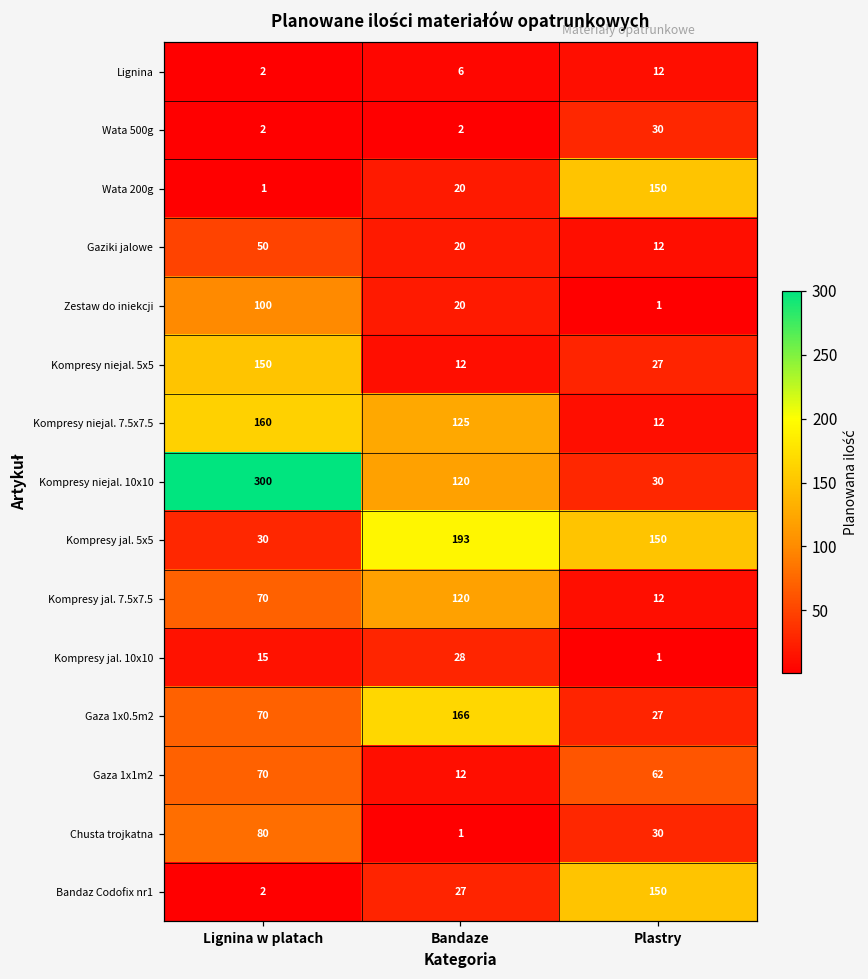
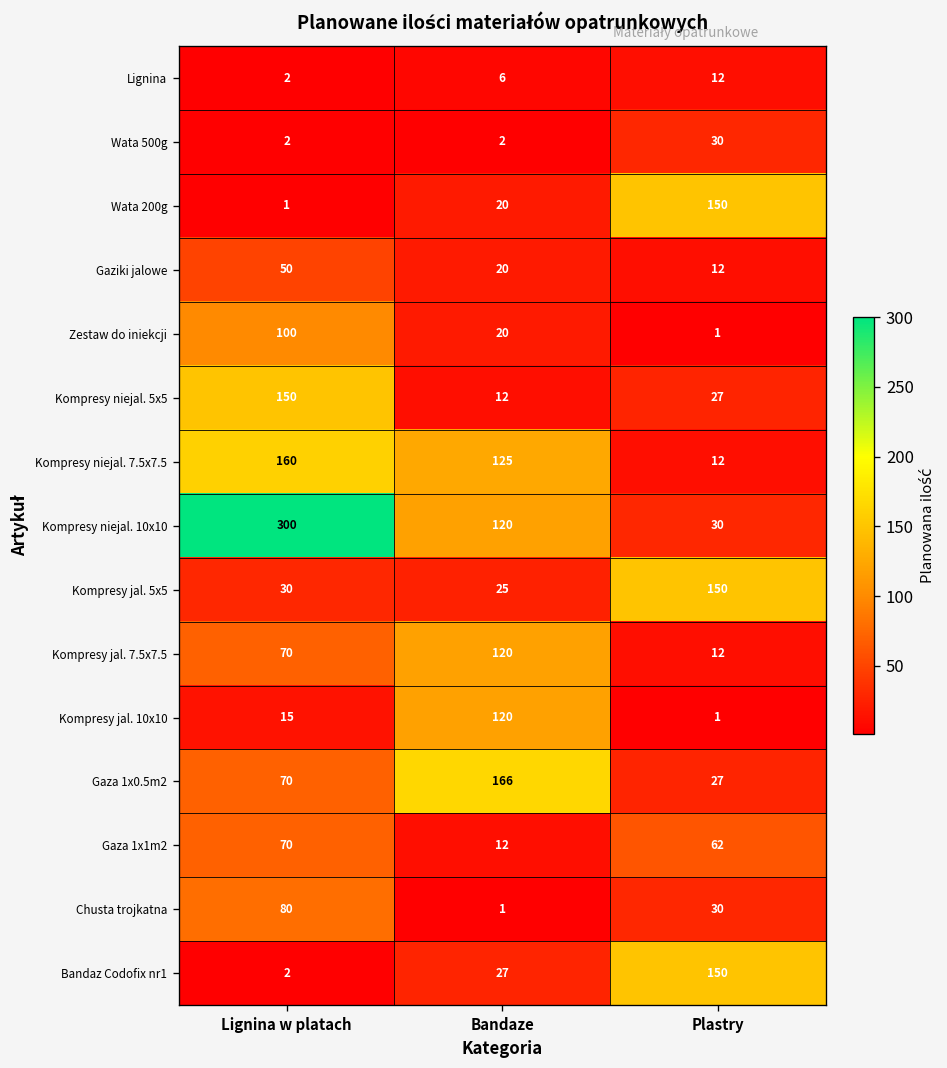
Kompresy jal. 5x5, Bandaze: 193 -> 25
Kompresy jal. 10x10, Bandaze: 28 -> 120
